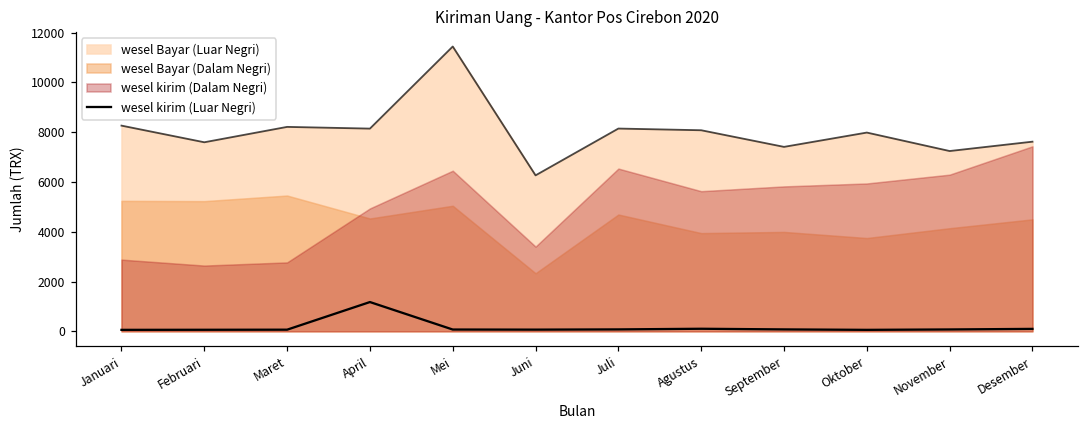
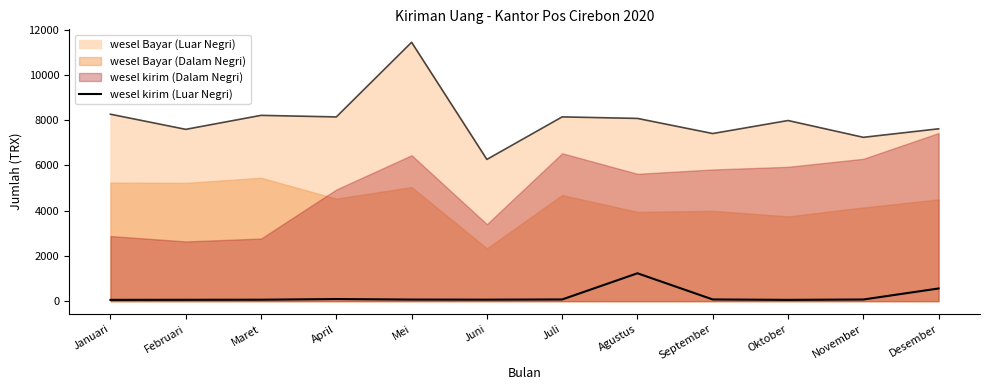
wesel kirim (Luar Negri), April: 1200 -> 100
wesel kirim (Luar Negri), Agustus: 100 -> 1200
wesel kirim (Luar Negri), Desember: 100 -> 600
